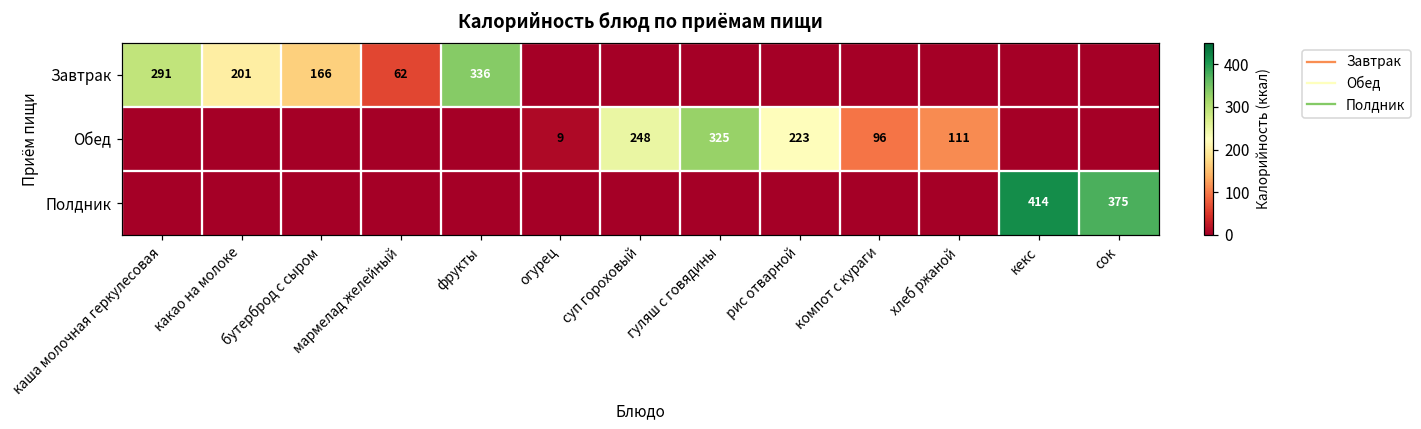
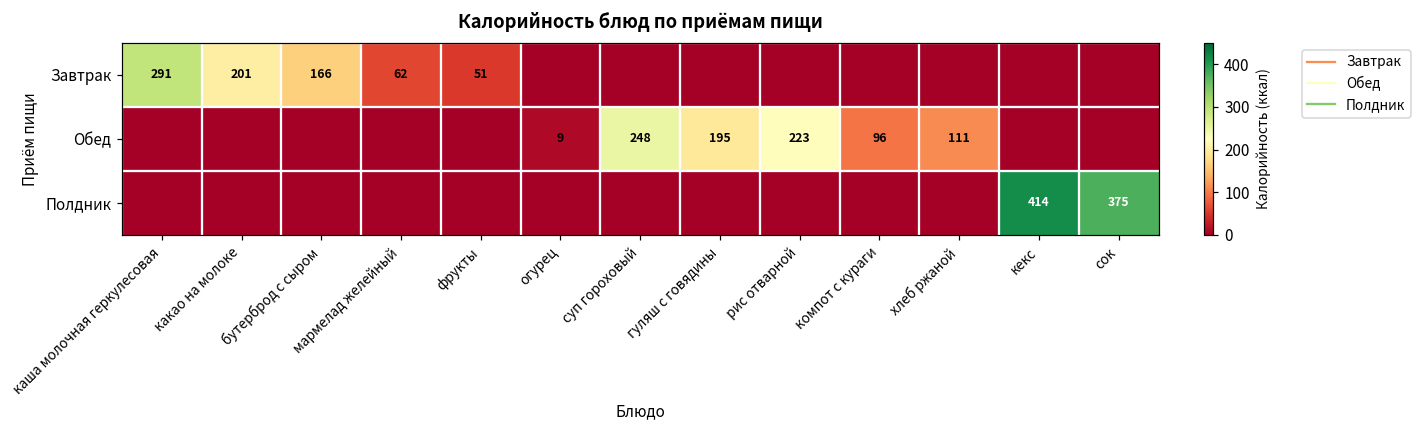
Завтрак, фрукты: 336 -> 51
Обед, гуляш с говядины: 325 -> 195
